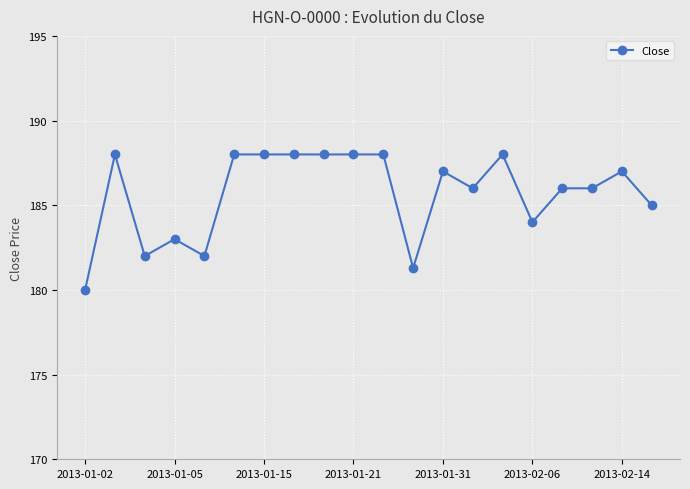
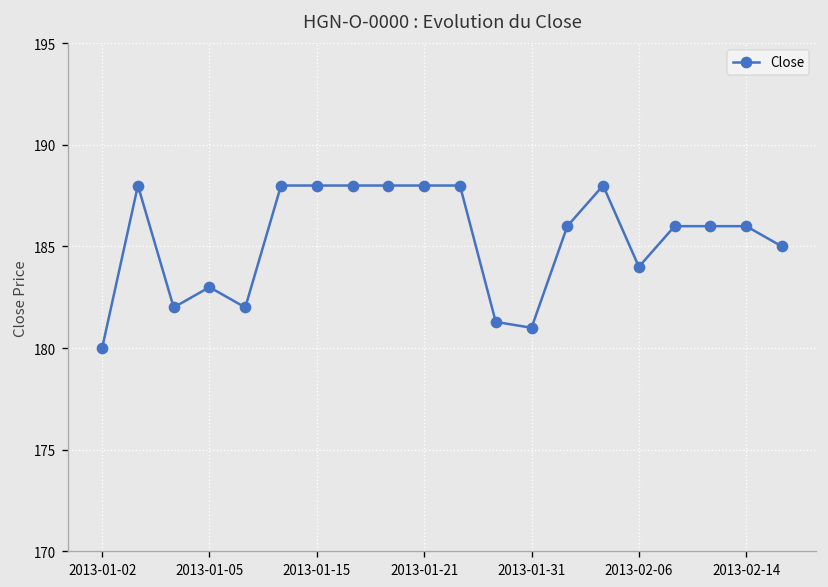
2013-01-31: 187 -> 181
2013-02-14: 187 -> 186
